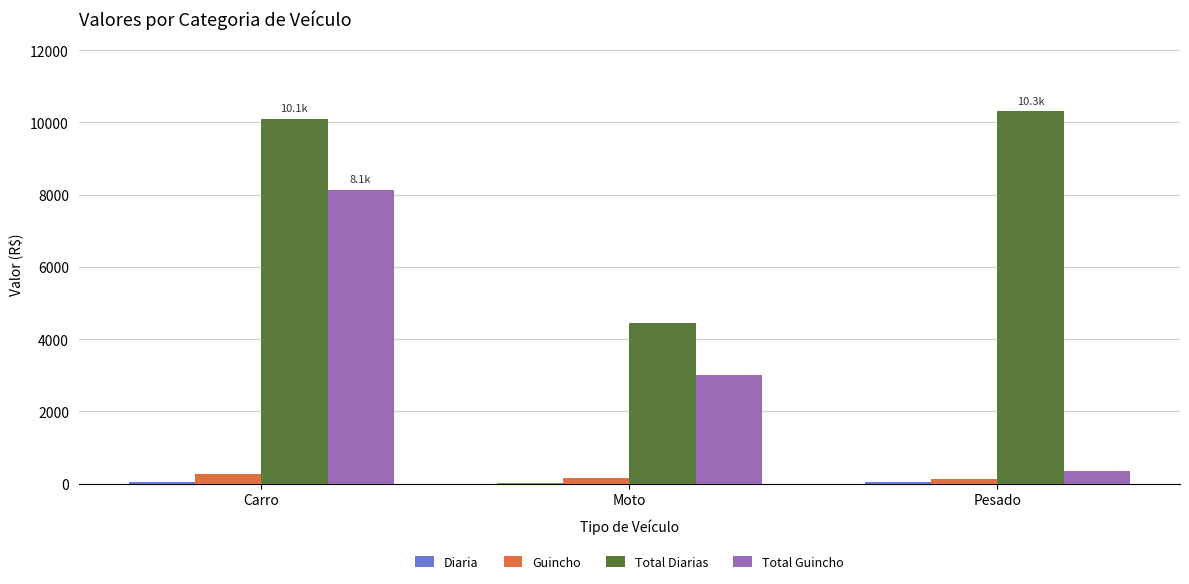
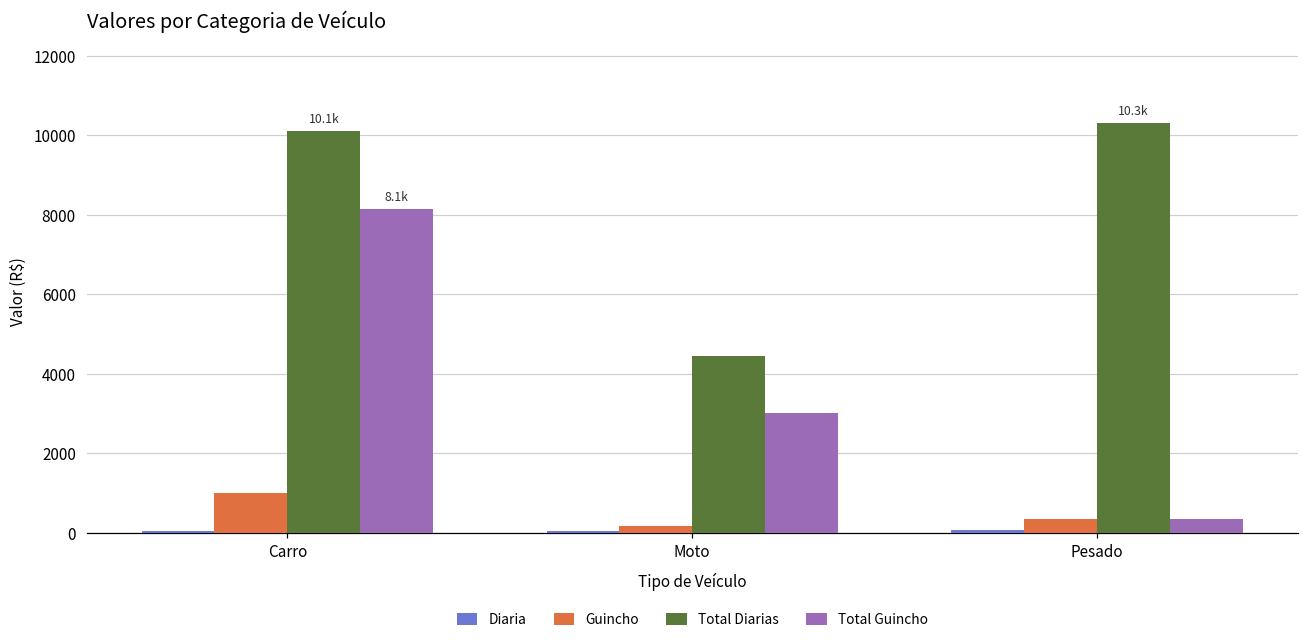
Guincho, Carro: 300 -> 1000
Guincho, Pesado: 100 -> 300
